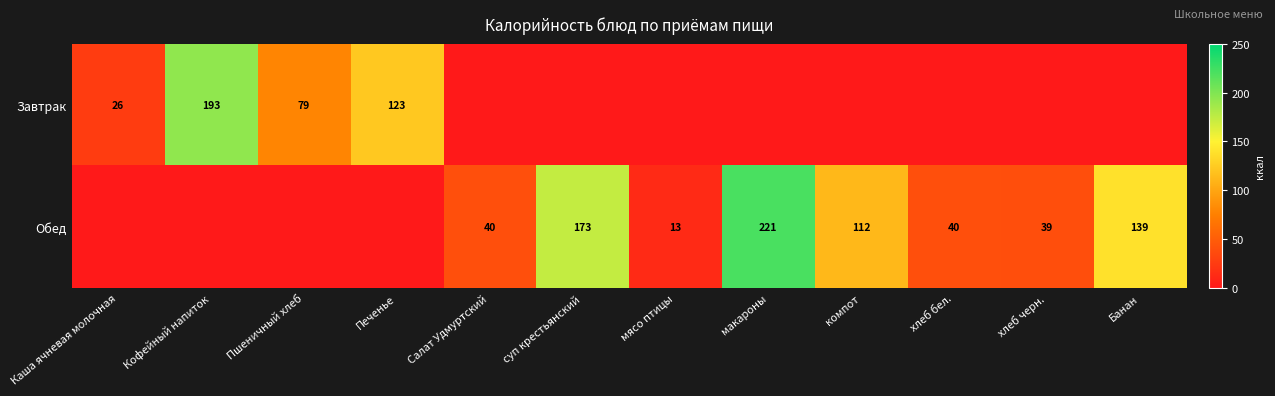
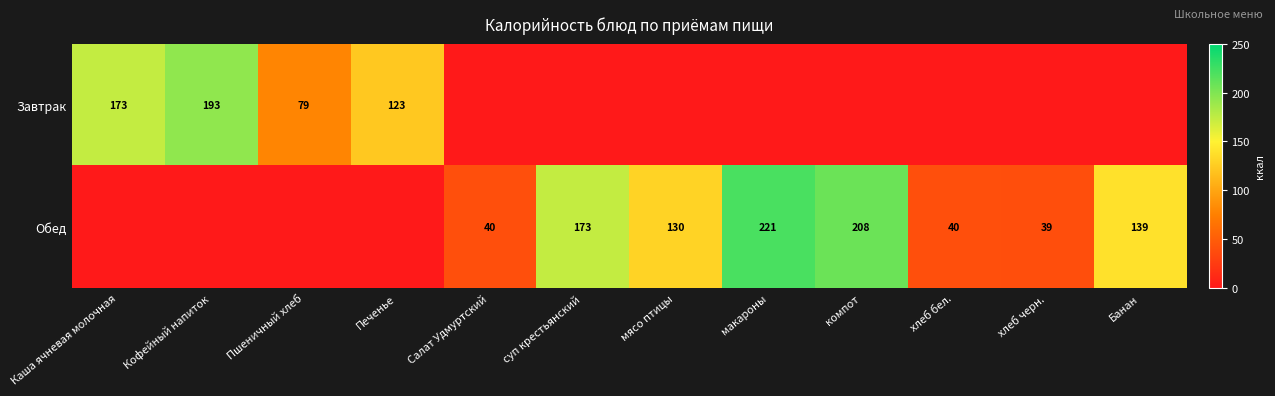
Завтрак, Каша ячневая молочная: 26 -> 173
Обед, мясо птицы: 13 -> 130
Обед, компот: 112 -> 208
